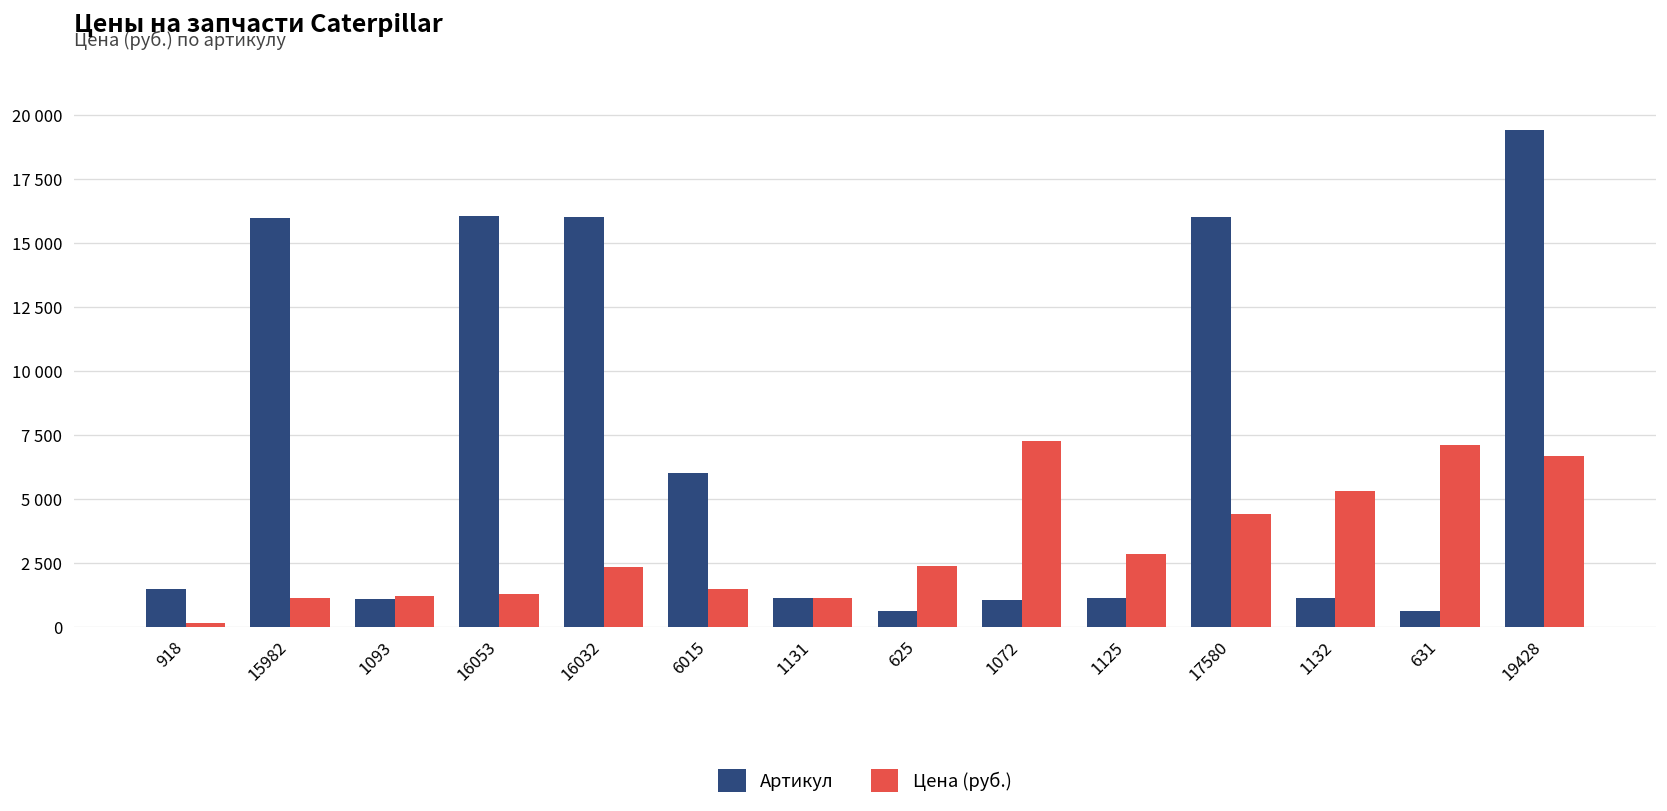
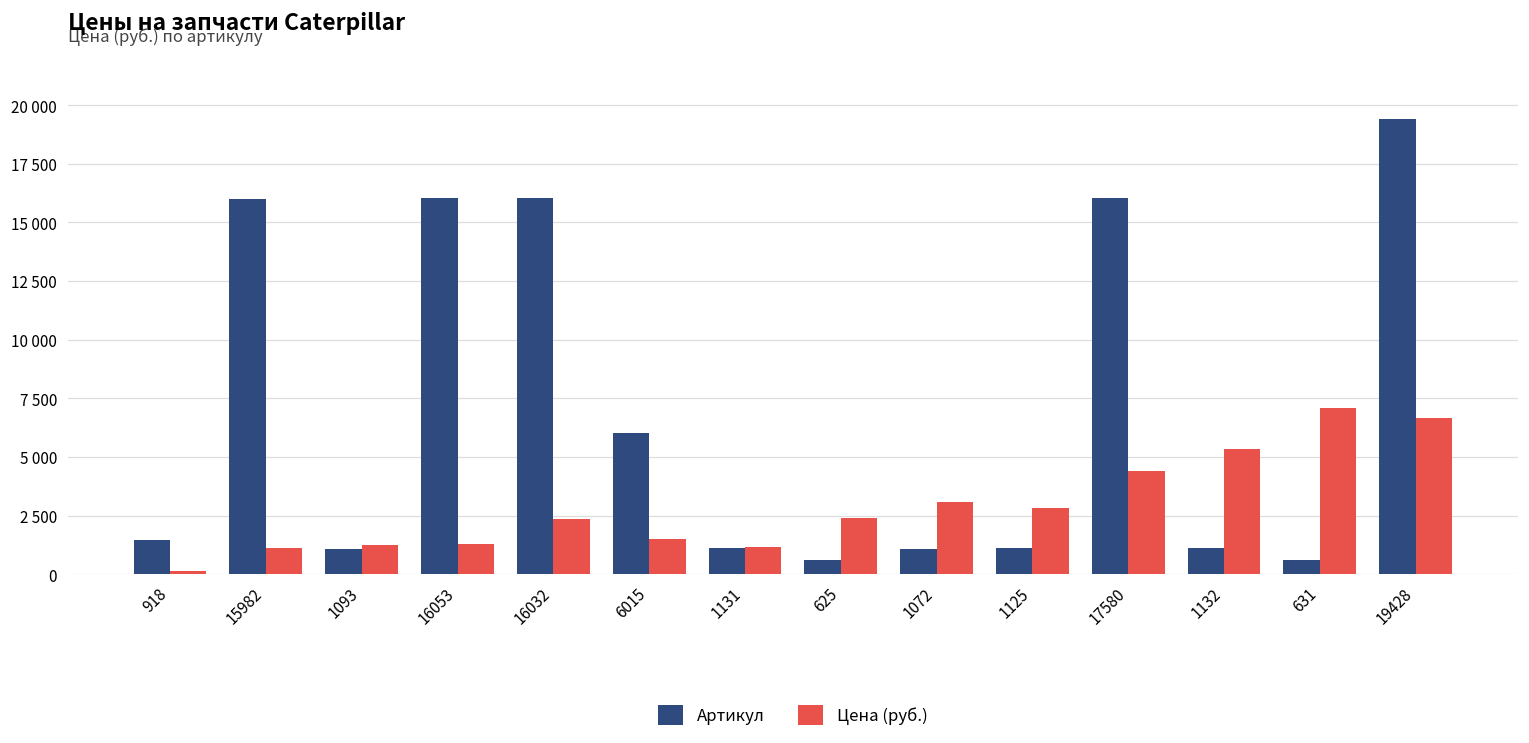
Цена (руб.), 1072: 7300 -> 3100
